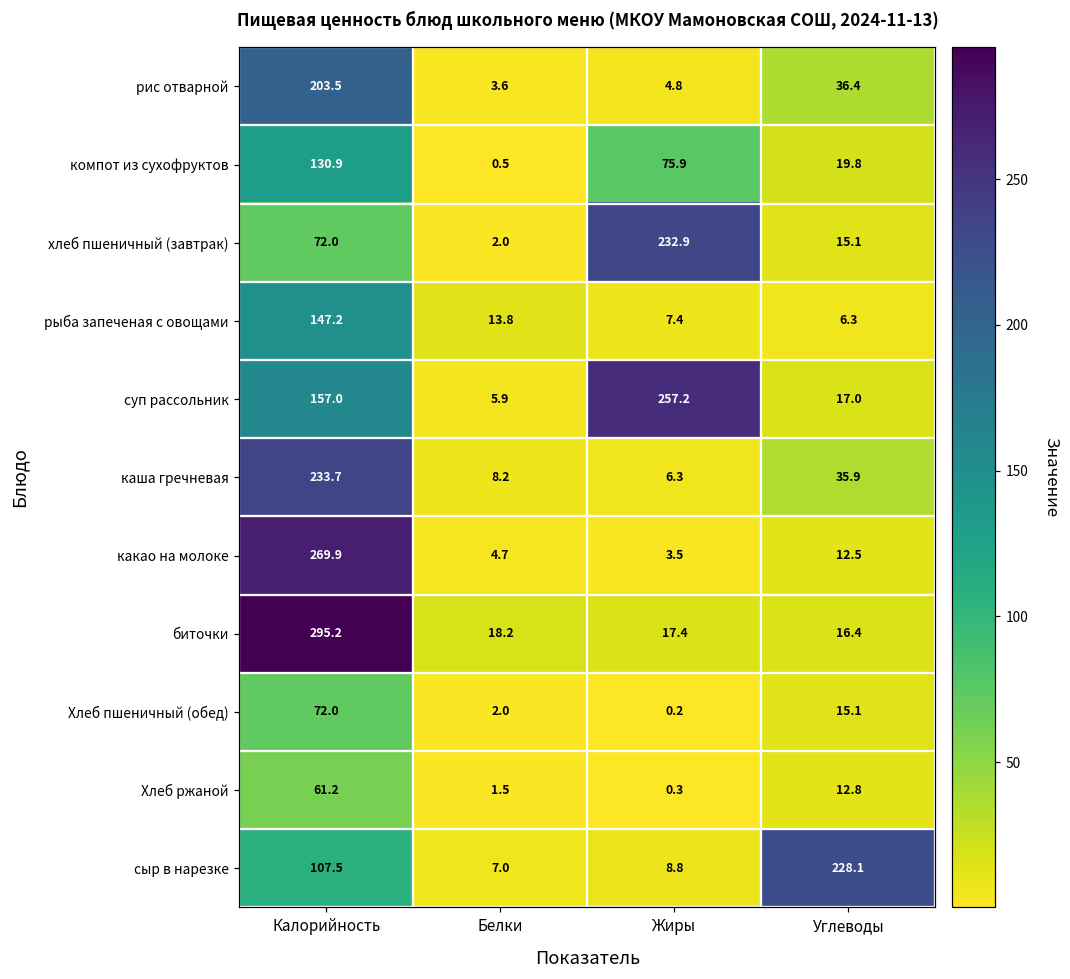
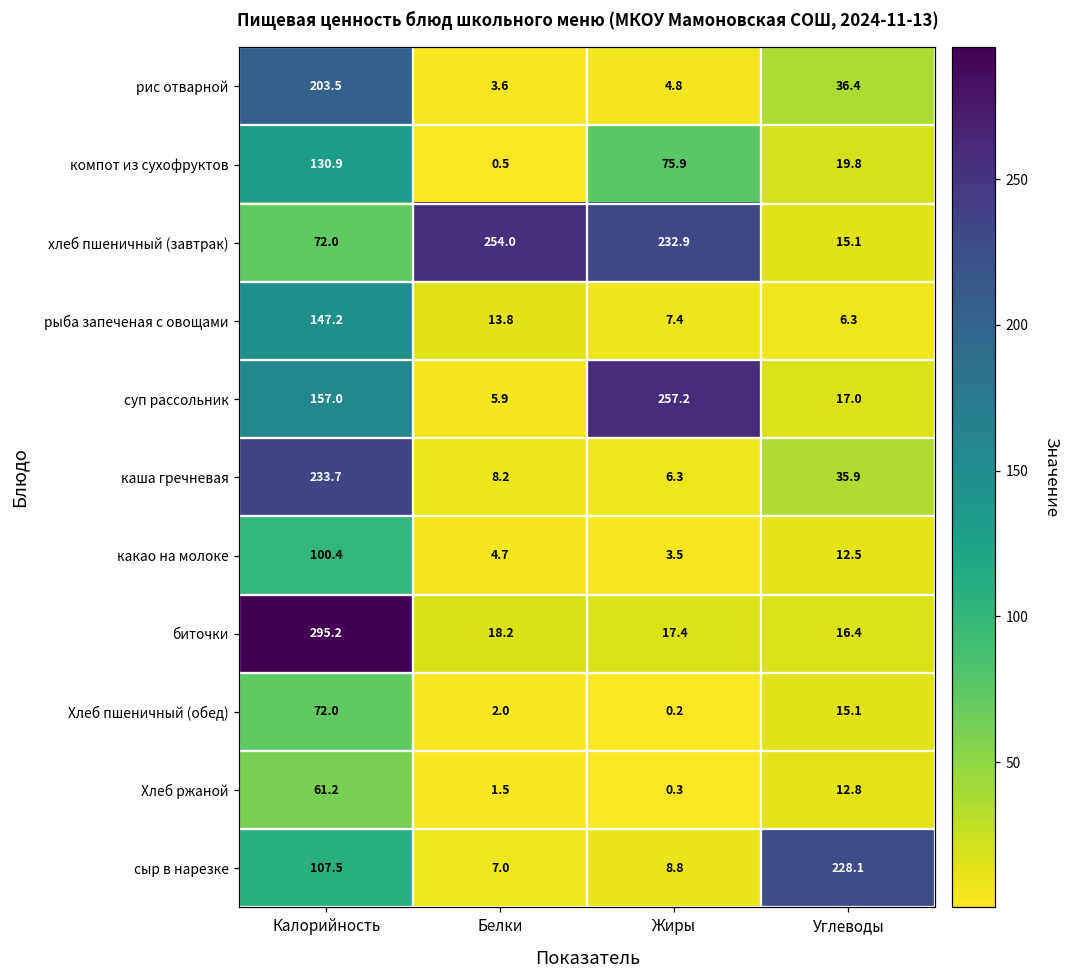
хлеб пшеничный (завтрак), Белки: 2.0 -> 254.0
какао на молоке, Калорийность: 269.9 -> 100.4
